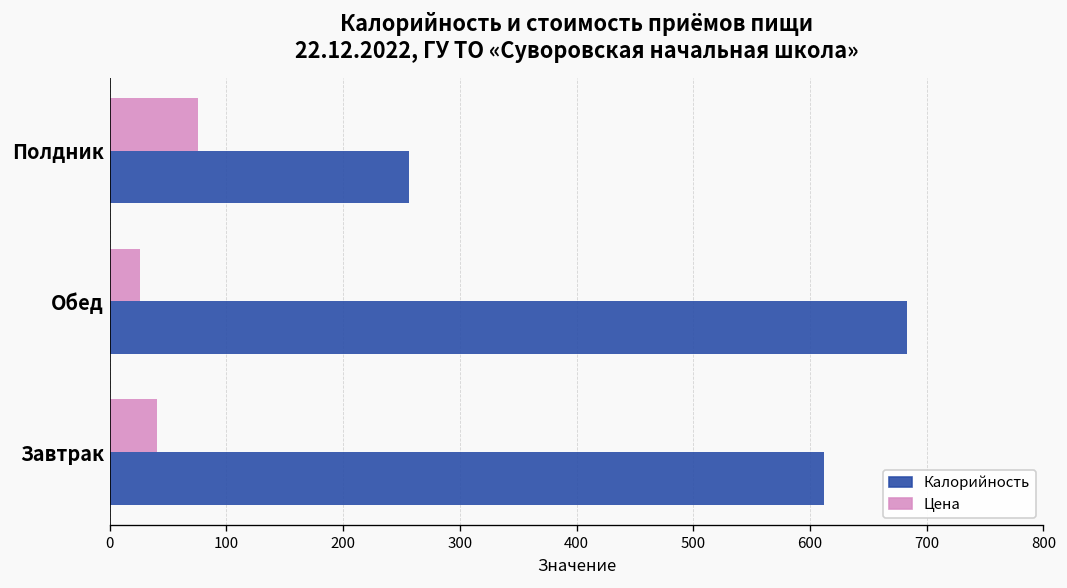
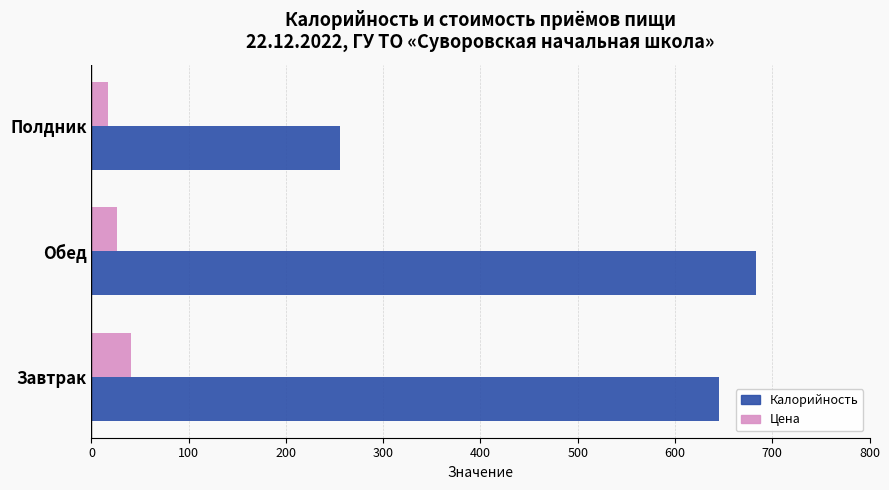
Цена, Полдник: 80 -> 20
Калорийность, Завтрак: 610 -> 650
